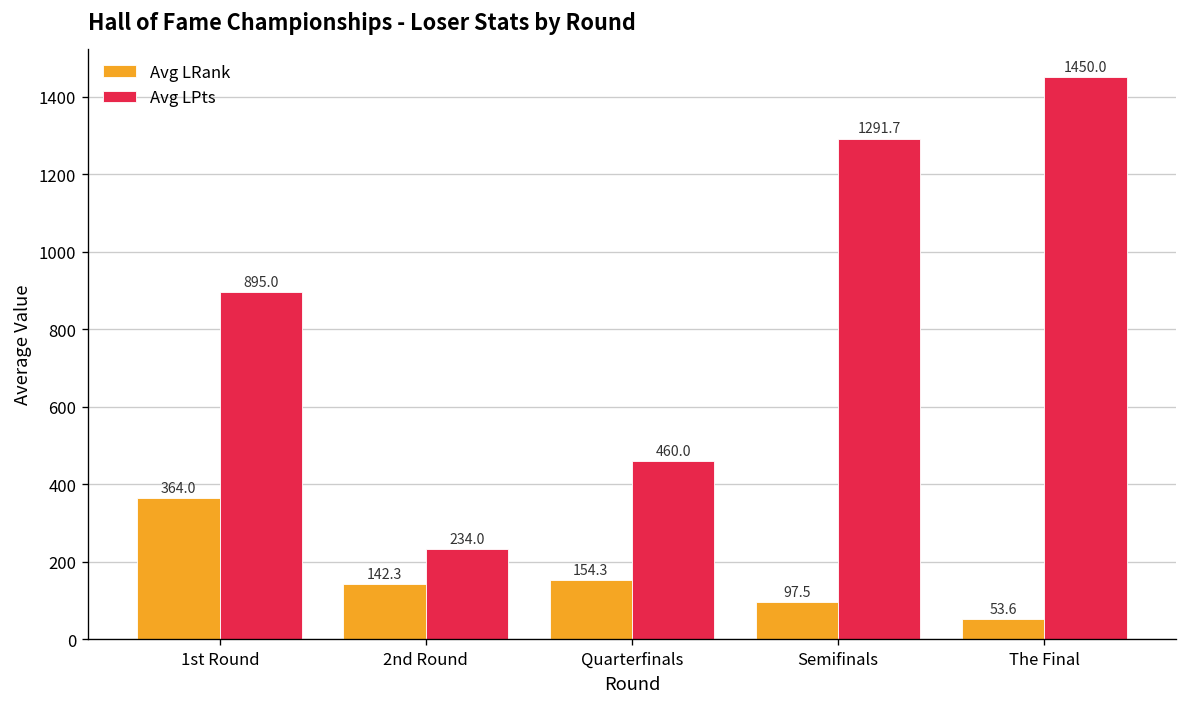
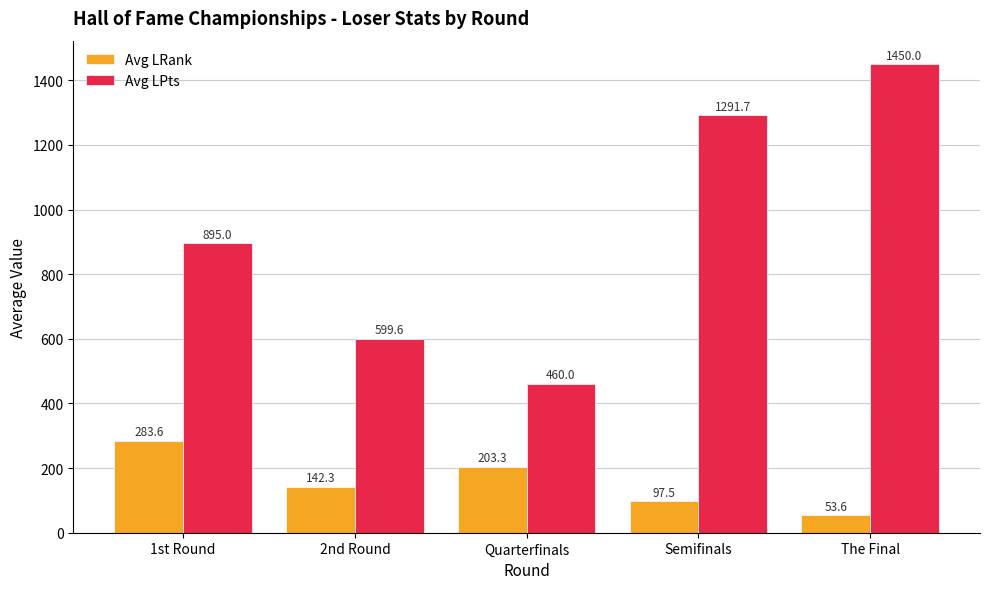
Avg LRank, 1st Round: 364.0 -> 283.6
Avg LPts, 2nd Round: 234.0 -> 599.6
Avg LRank, Quarterfinals: 154.3 -> 203.3
